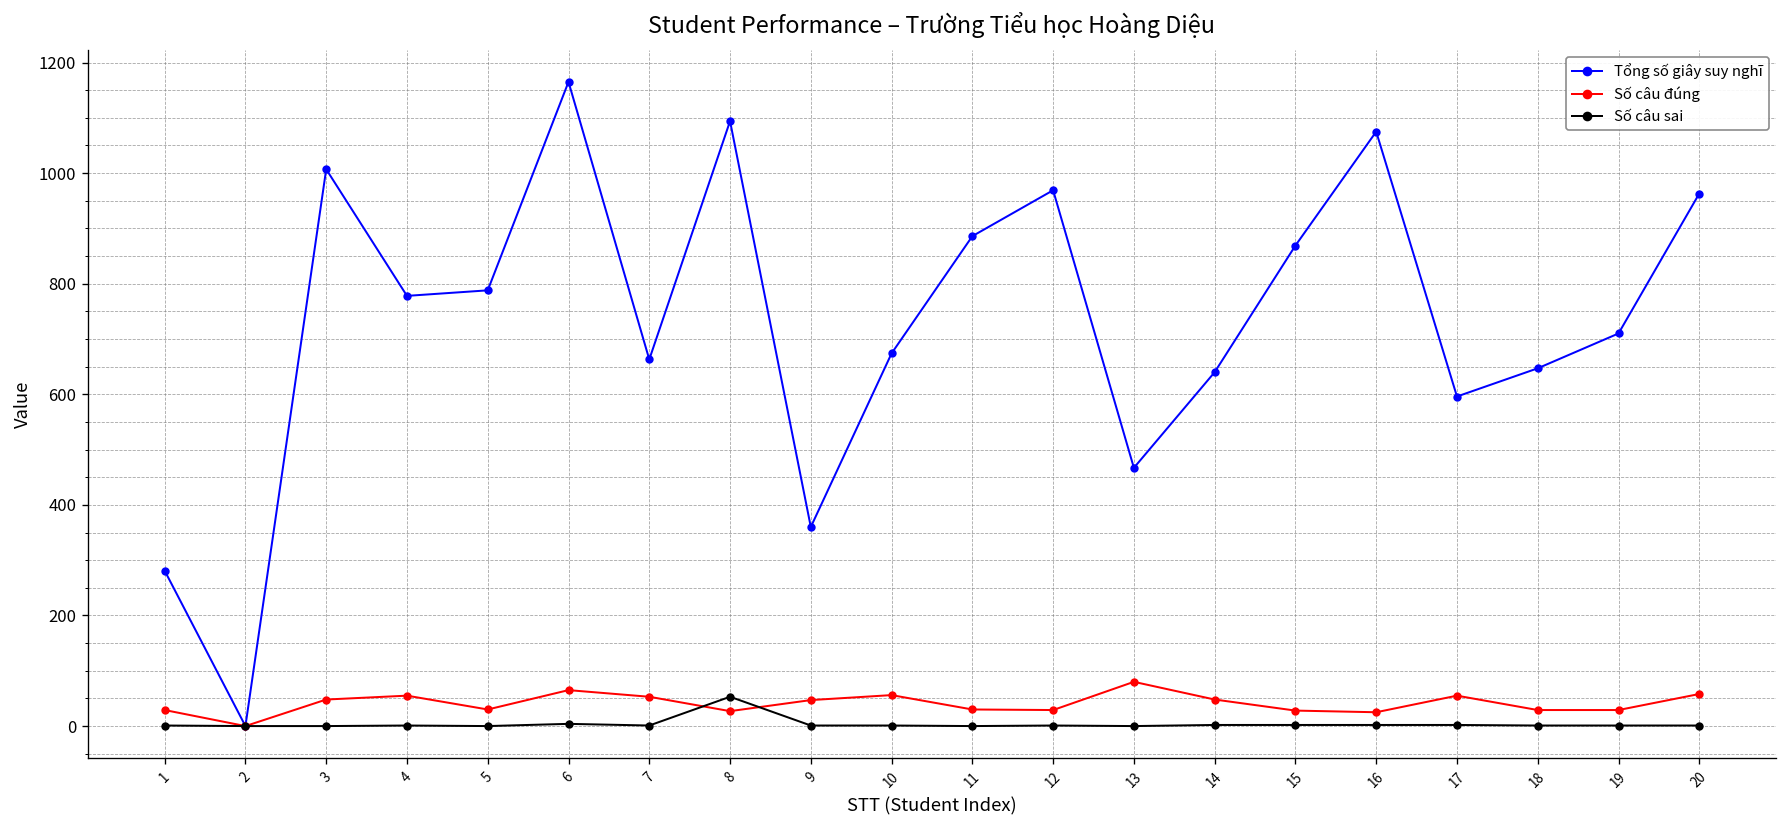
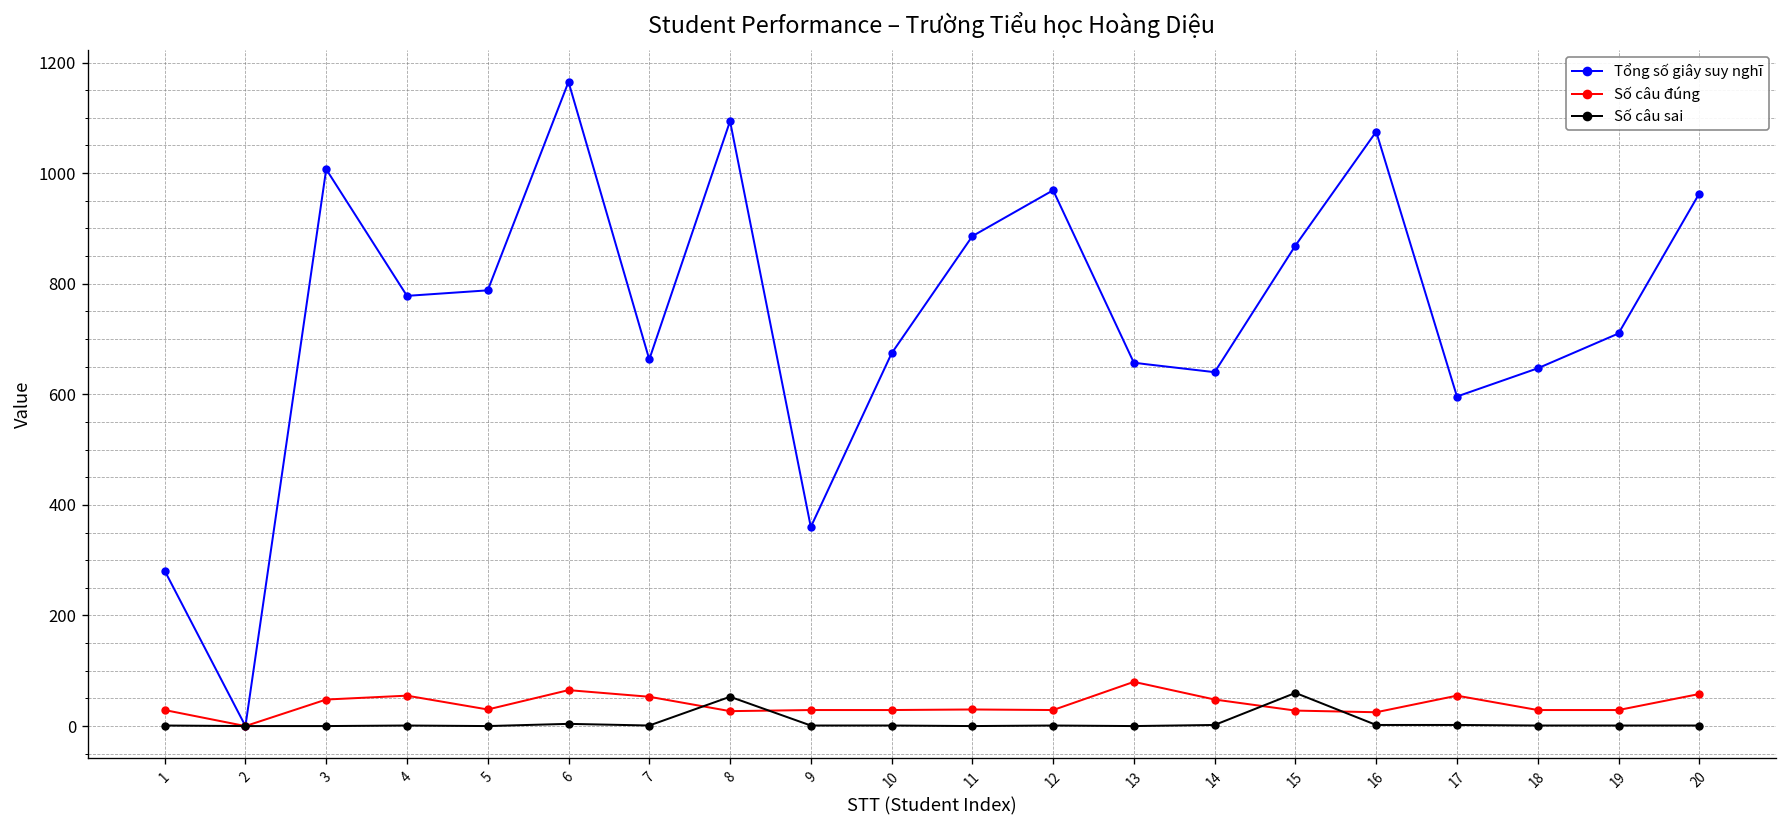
Số câu đúng, 9: 50 -> 30
Số câu đúng, 10: 60 -> 30
Tổng số giây suy nghĩ, 13: 470 -> 660
Số câu sai, 15: 0 -> 60
